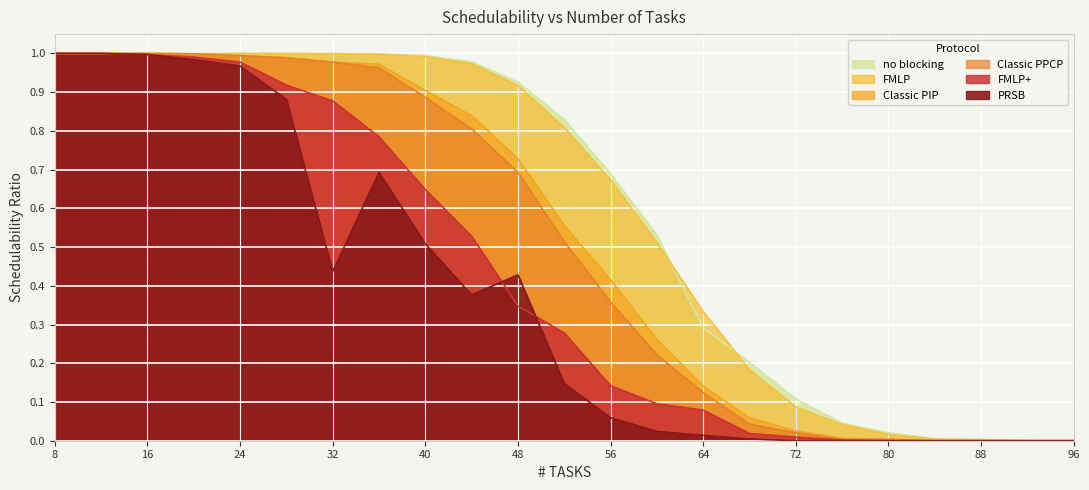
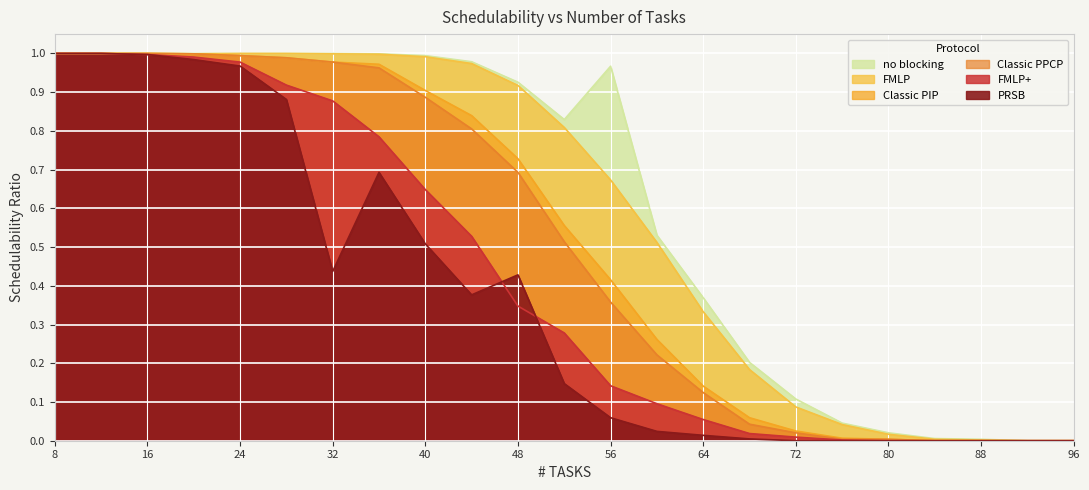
no blocking, 56: 0.69 -> 0.97
no blocking, 64: 0.29 -> 0.37
FMLP+, 64: 0.08 -> 0.05
